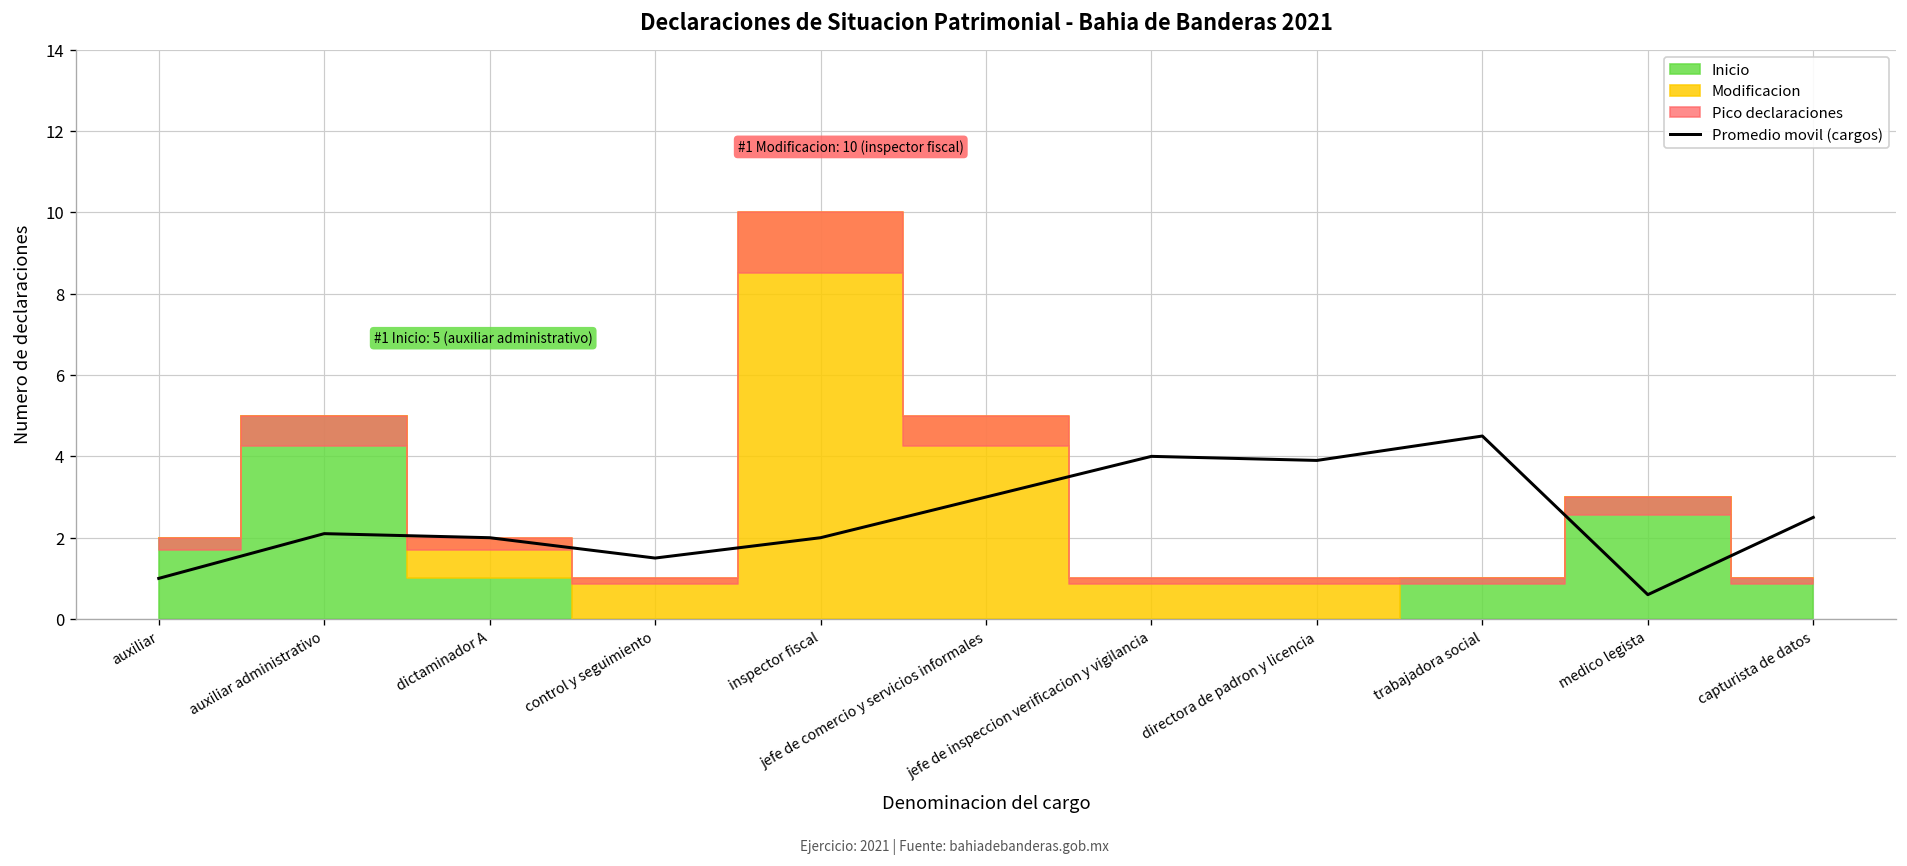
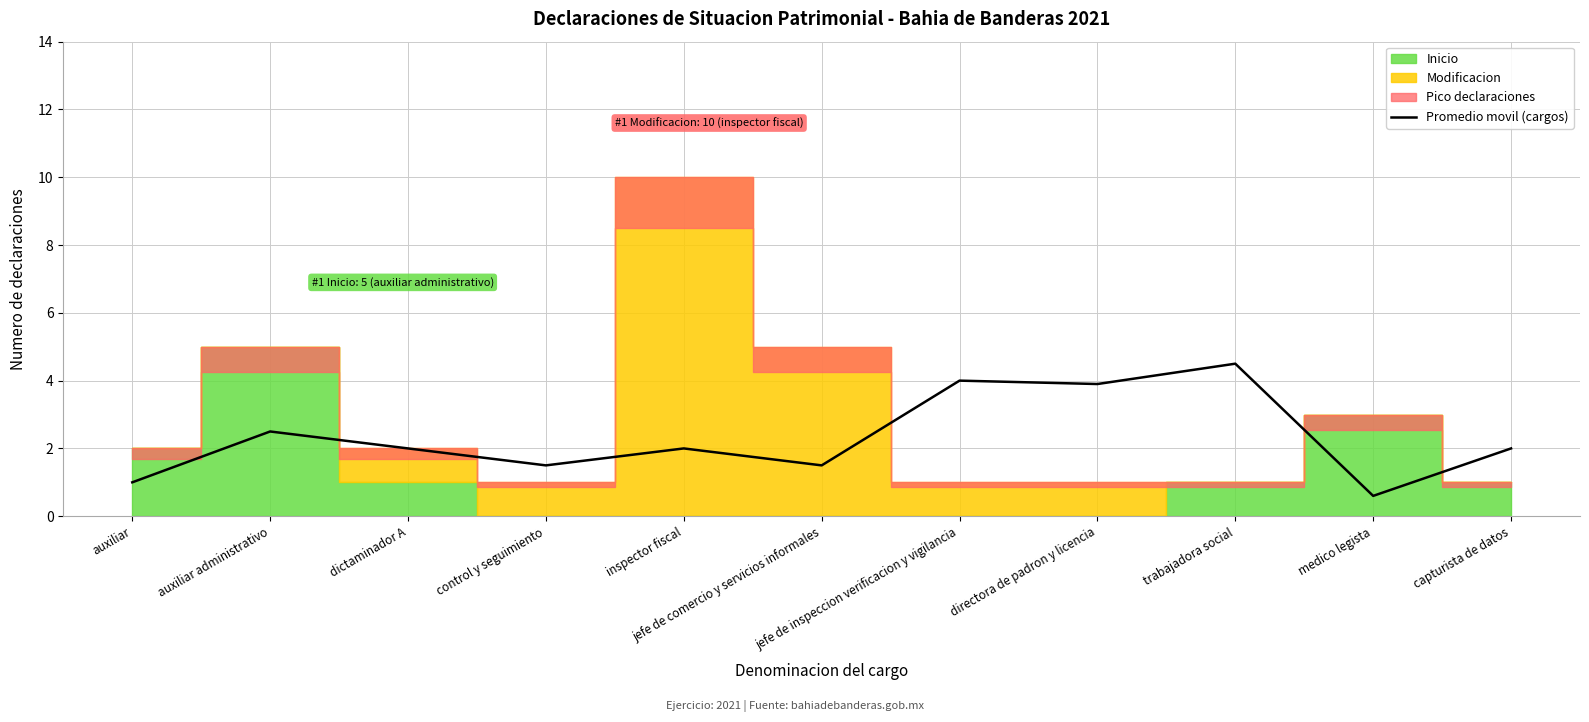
Promedio movil (cargos), auxiliar administrativo: 2.1 -> 2.5
Promedio movil (cargos), jefe de comercio y servicios informales: 3.0 -> 1.5
Promedio movil (cargos), capturista de datos: 2.5 -> 2.0
